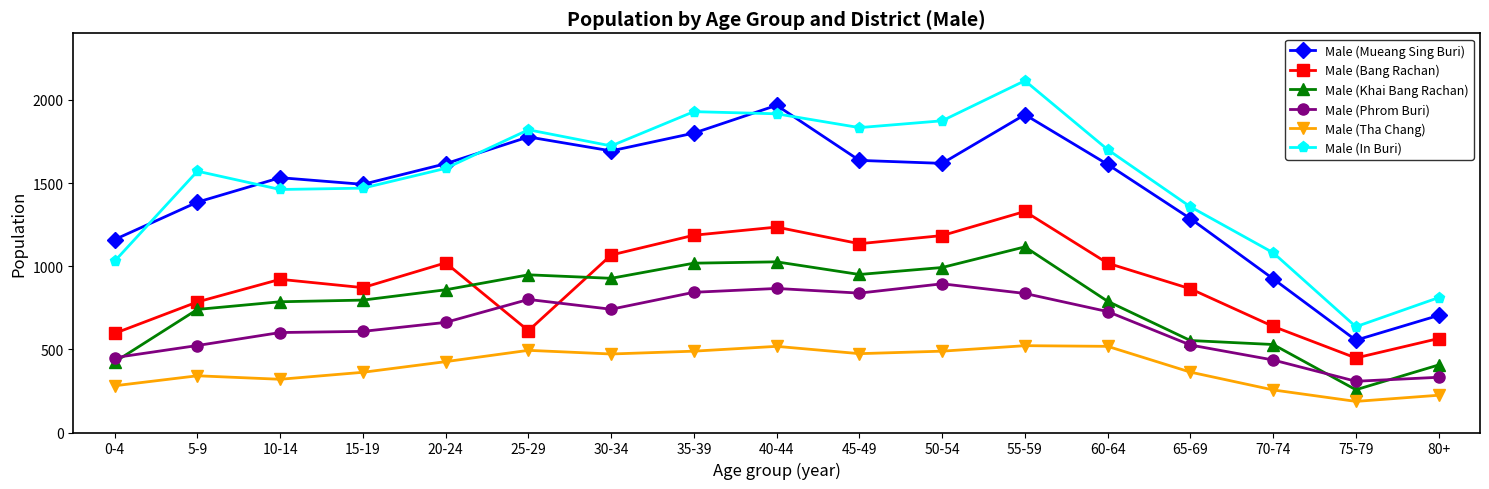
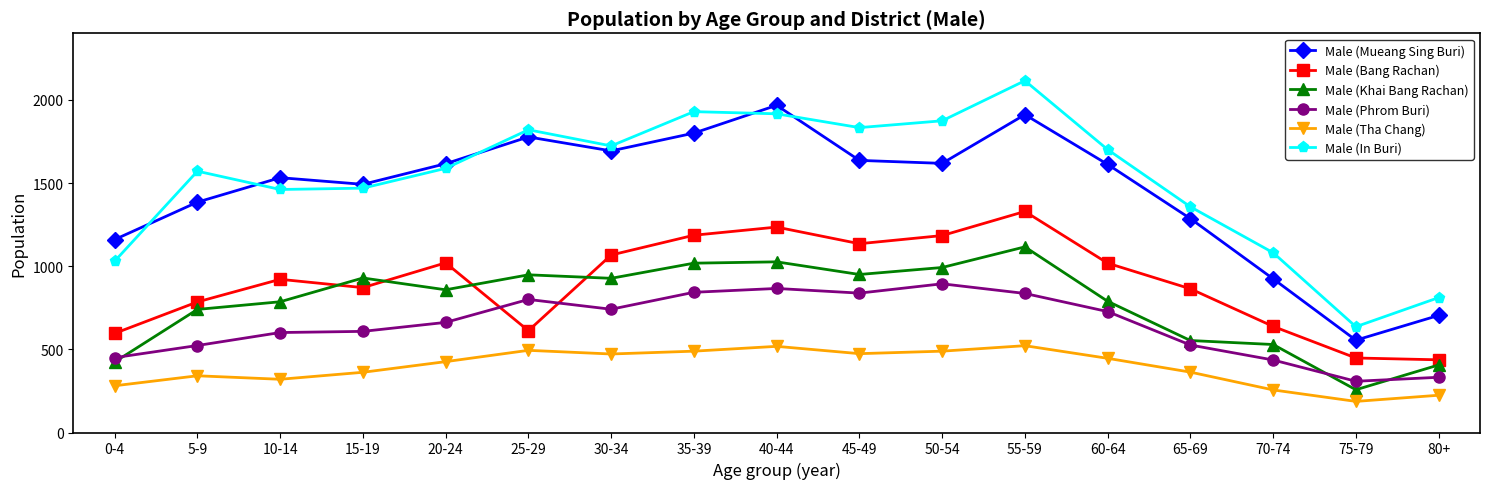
Male (Khai Bang Rachan), 15-19: 800 -> 930
Male (Tha Chang), 60-64: 520 -> 450
Male (Bang Rachan), 80+: 570 -> 440
